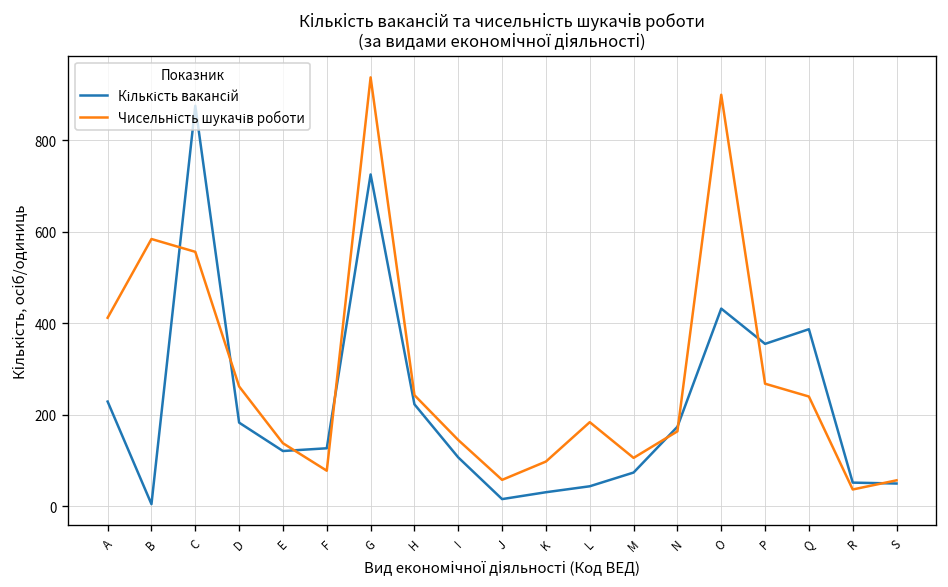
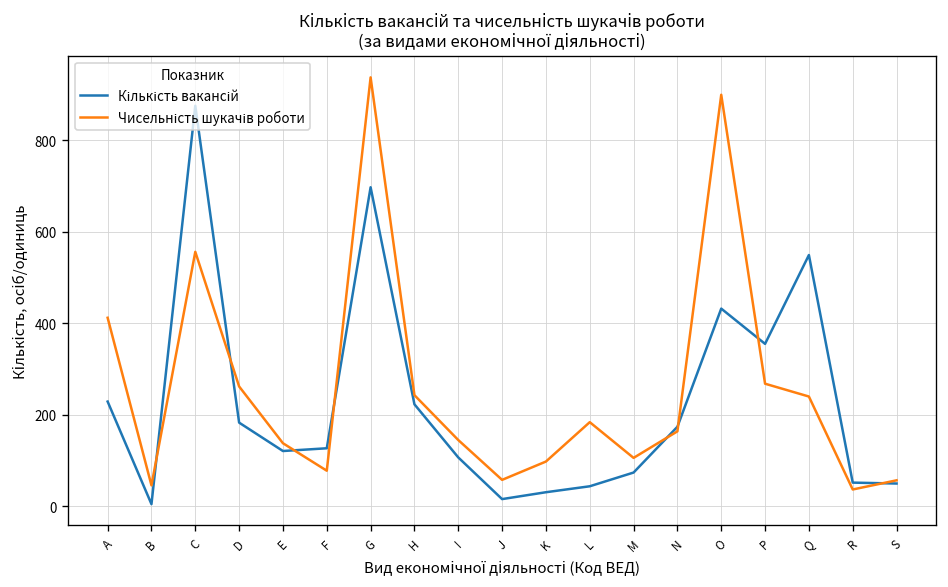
Чисельність шукачів роботи, B: 580 -> 50
Кількість вакансій, G: 730 -> 700
Кількість вакансій, Q: 390 -> 550
